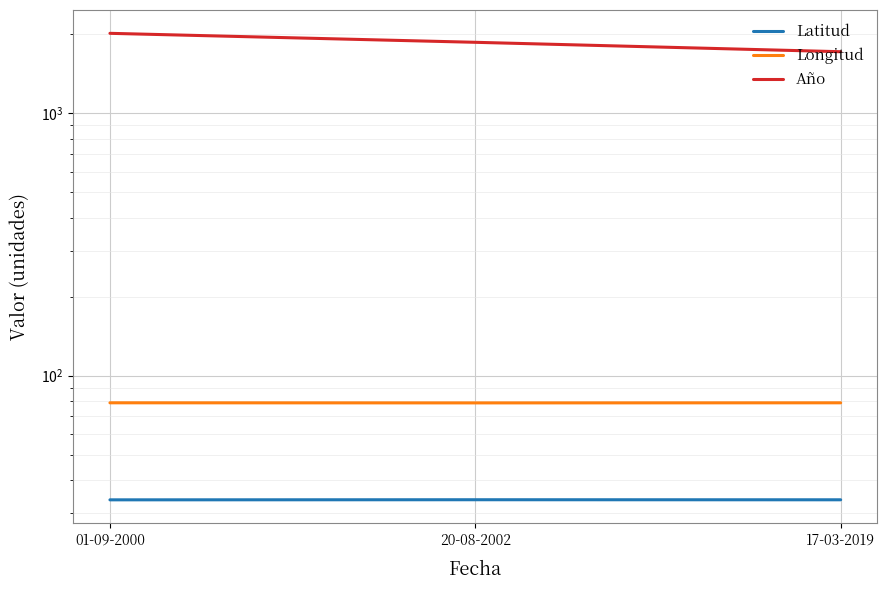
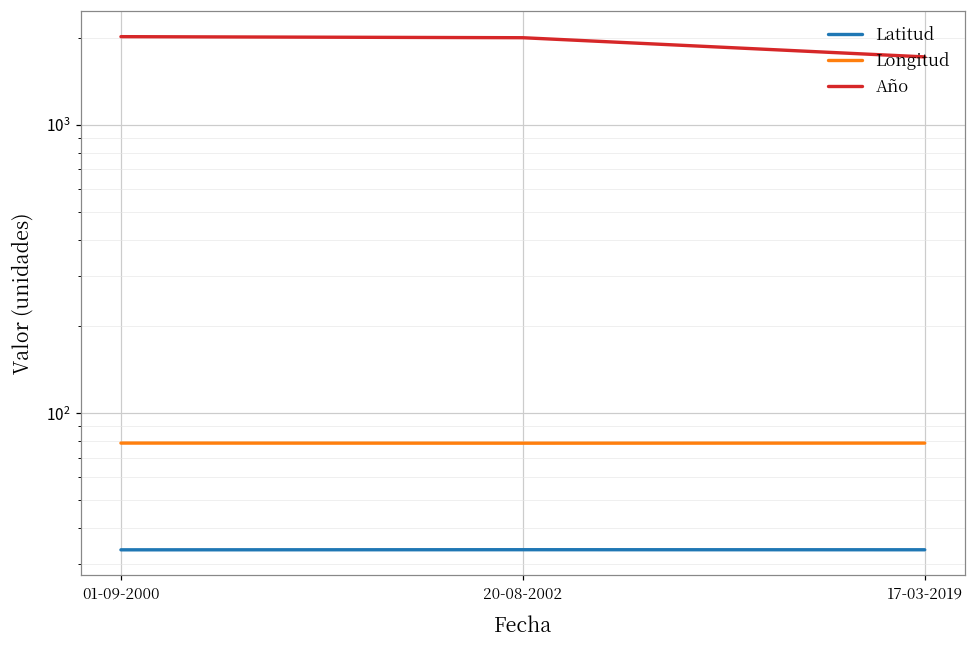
Año, 20-08-2002: 1900 -> 2000
